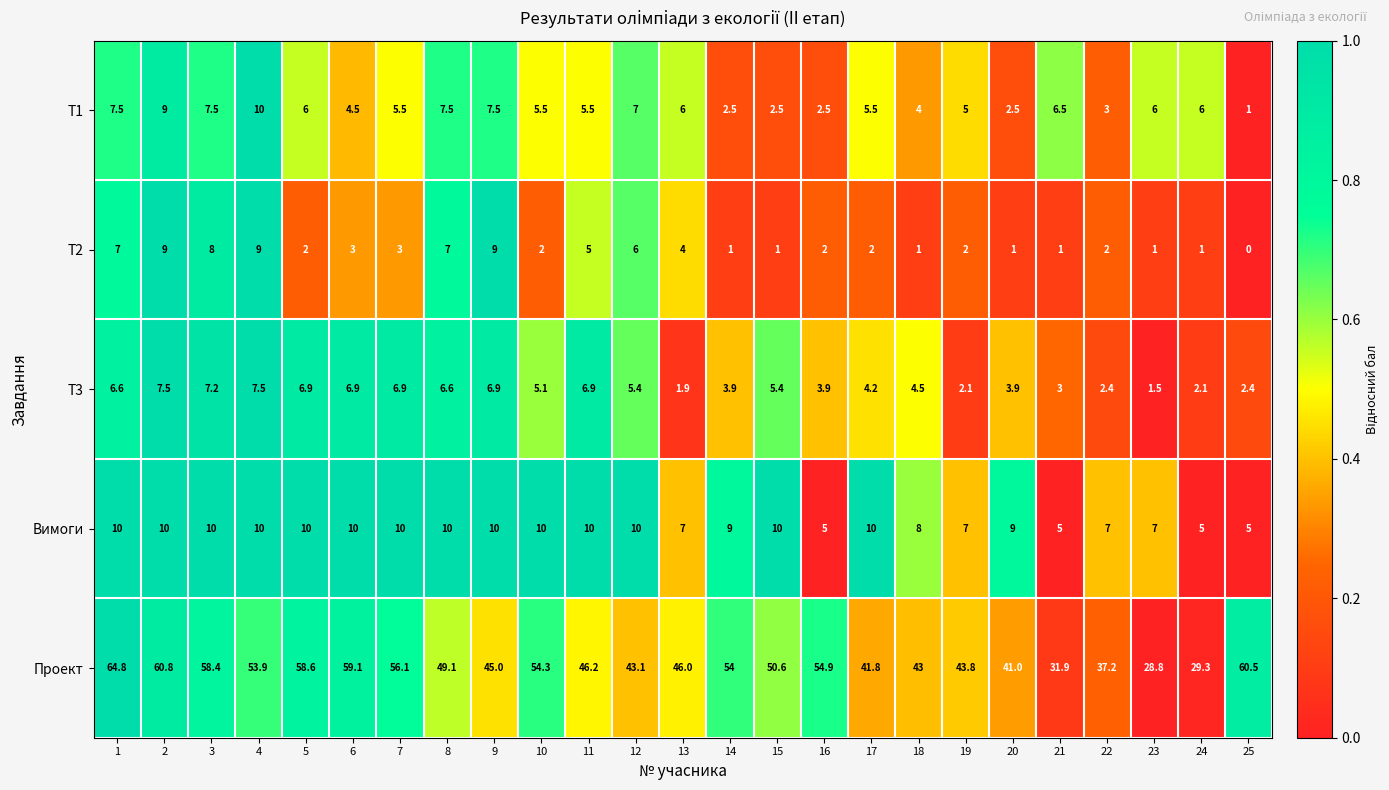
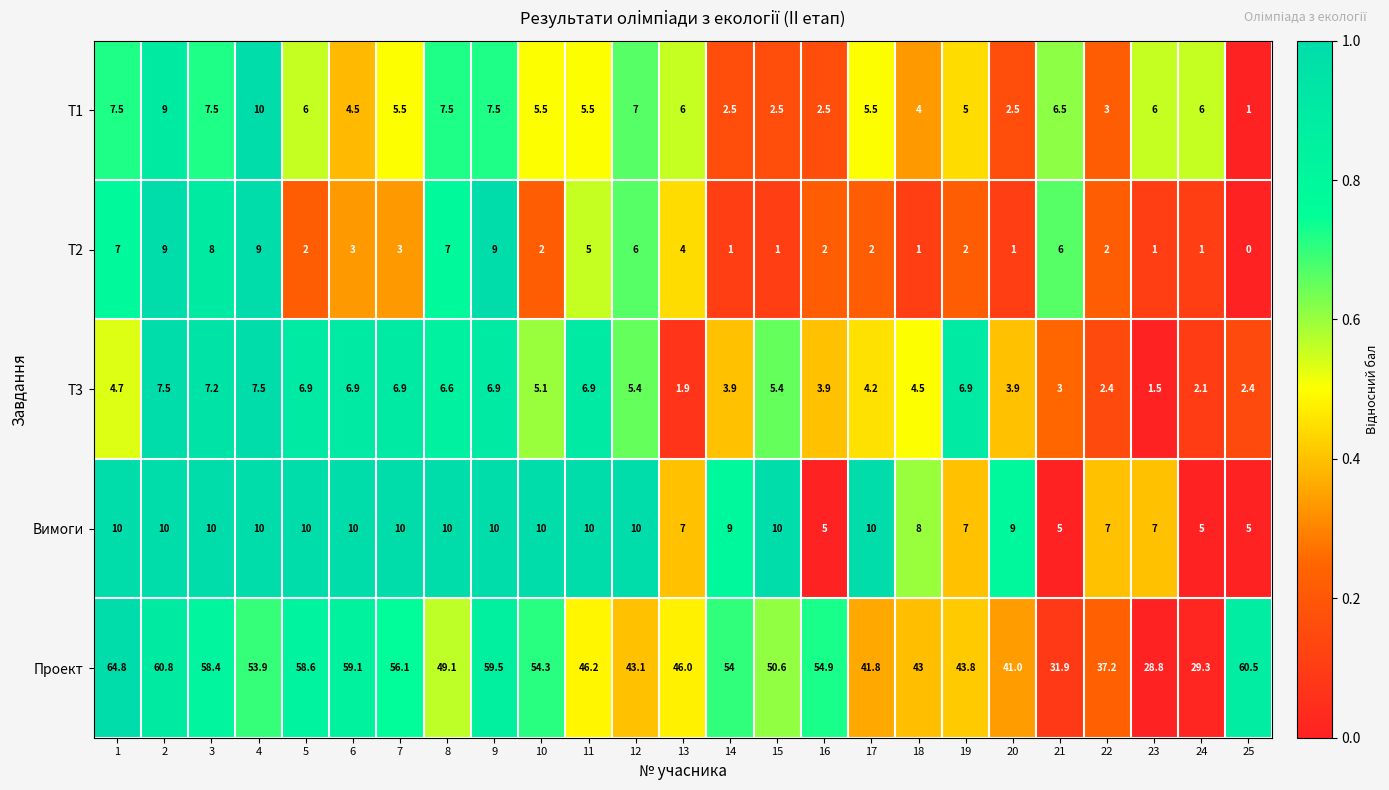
T2, 21: 1 -> 6
T3, 1: 6.6 -> 4.7
T3, 19: 2.1 -> 6.9
Проект, 9: 45.0 -> 59.5
